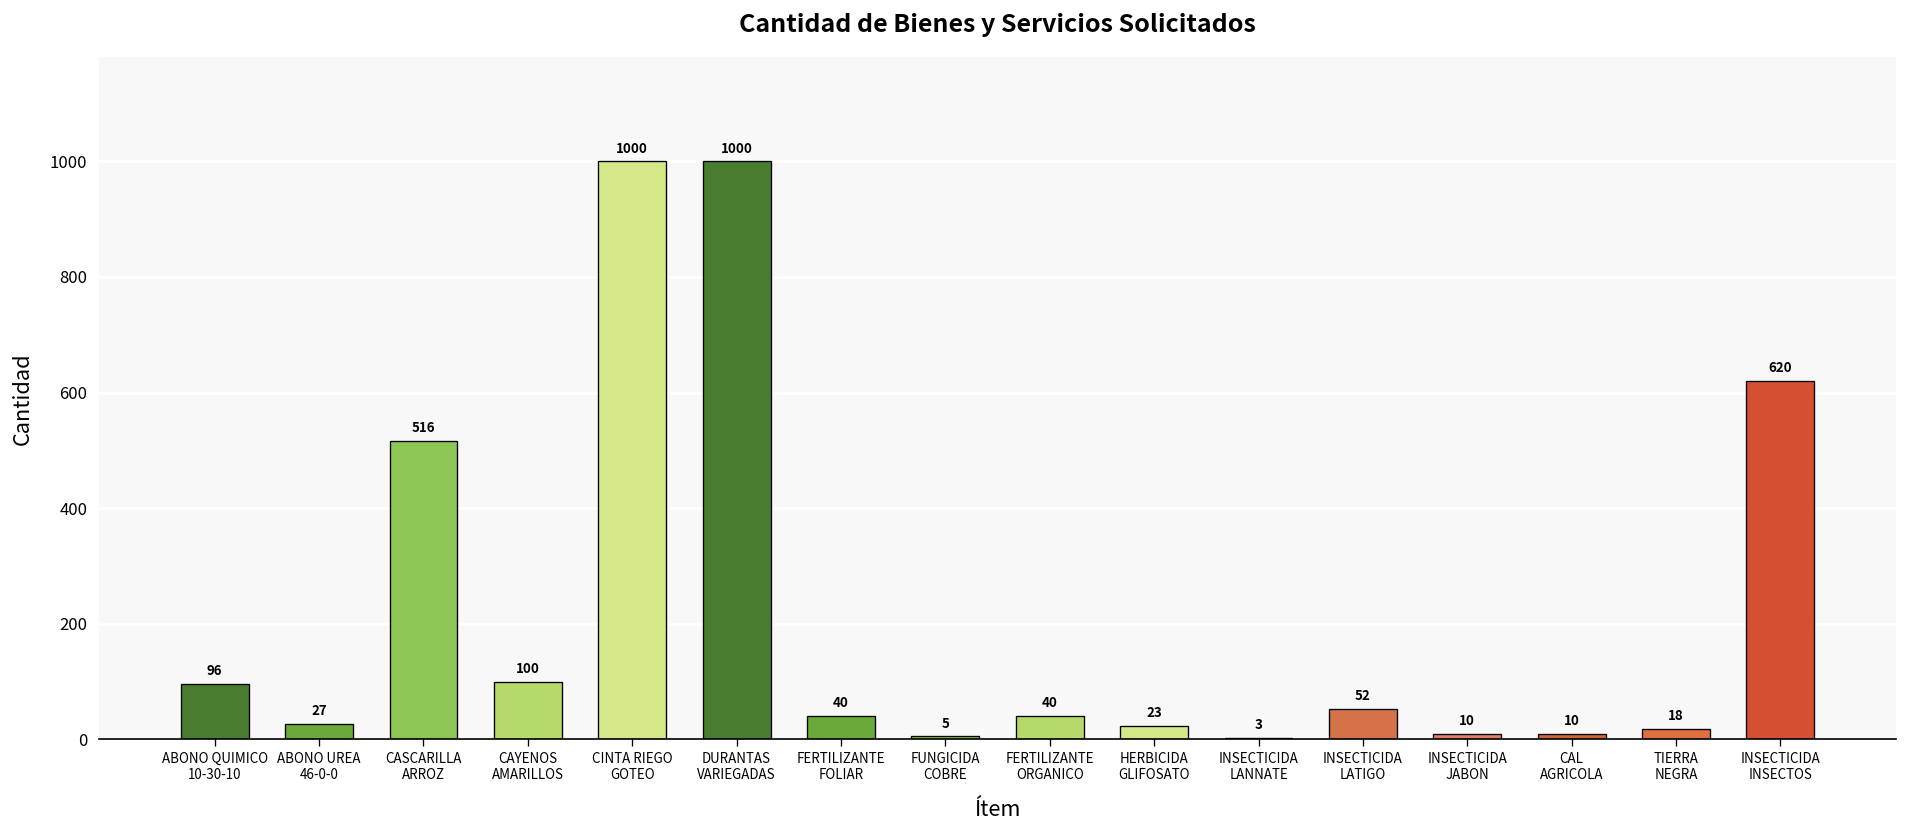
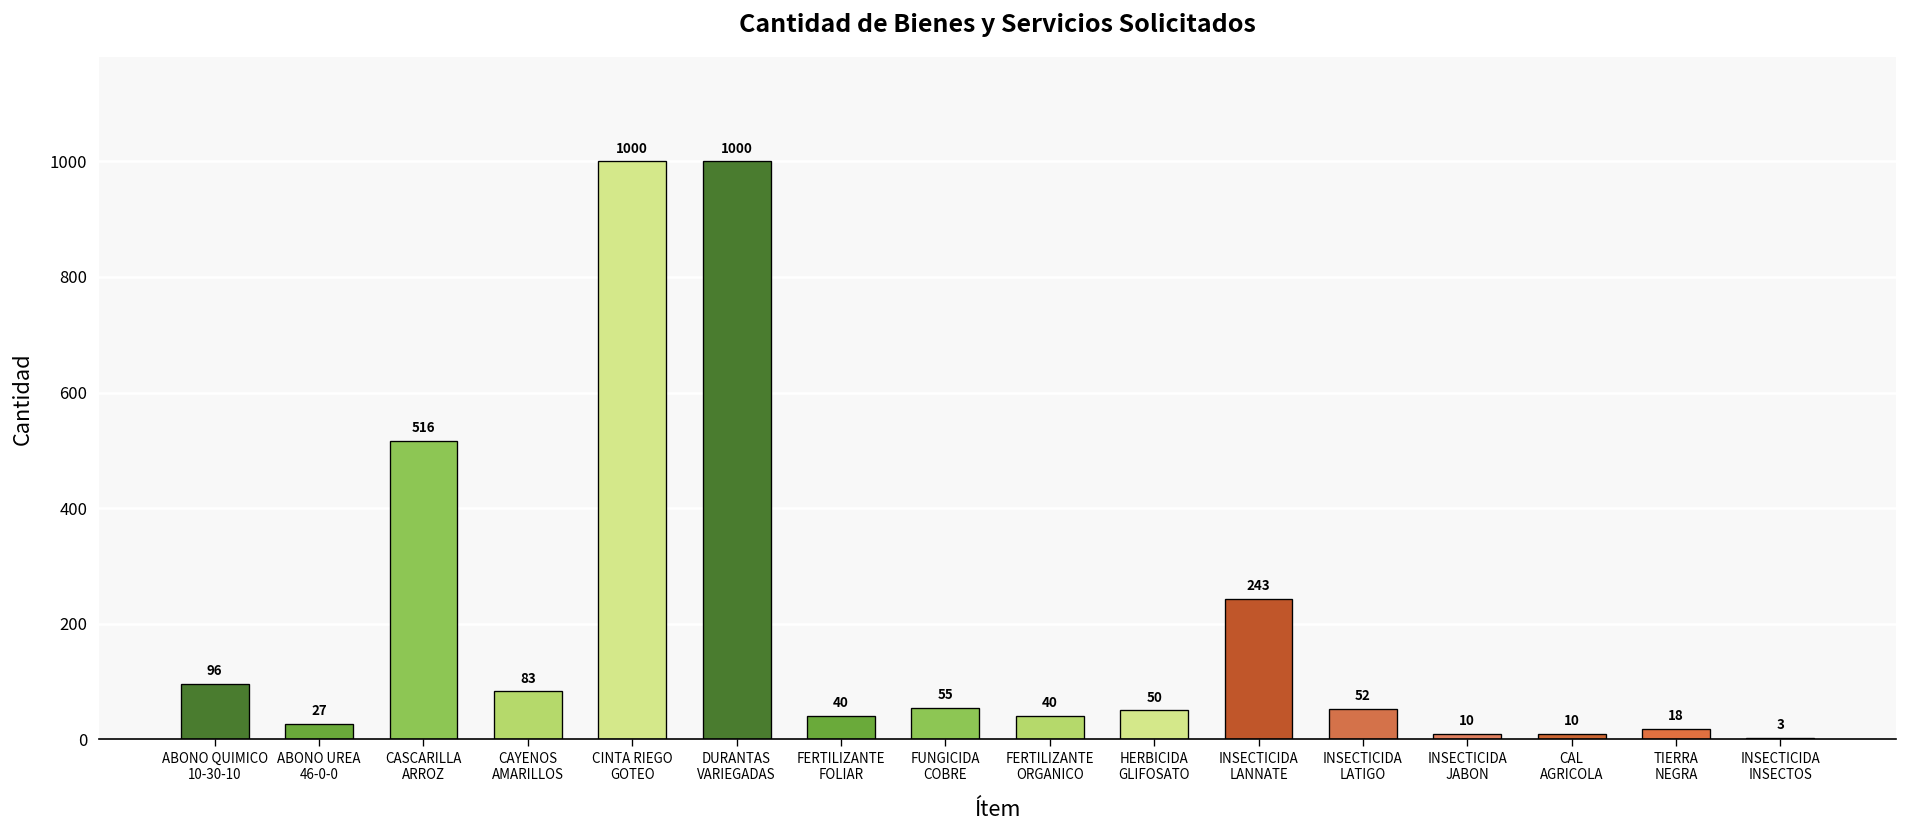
CAYENOS AMARILLOS: 100 -> 83
FUNGICIDA COBRE: 5 -> 55
HERBICIDA GLIFOSATO: 23 -> 50
INSECTICIDA LANNATE: 3 -> 243
INSECTICIDA INSECTOS: 620 -> 3
